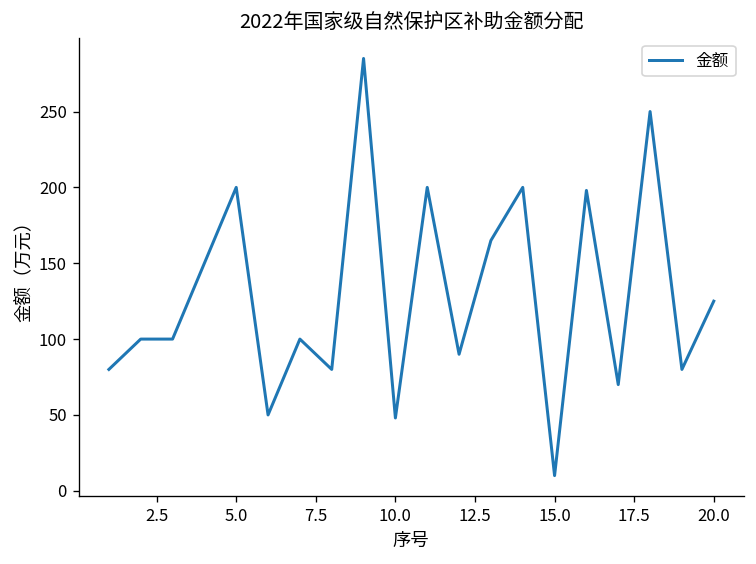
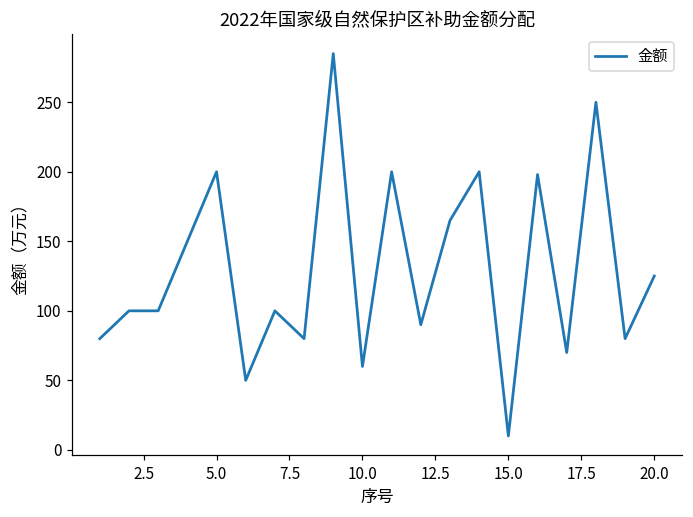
10.0: 48 -> 60
